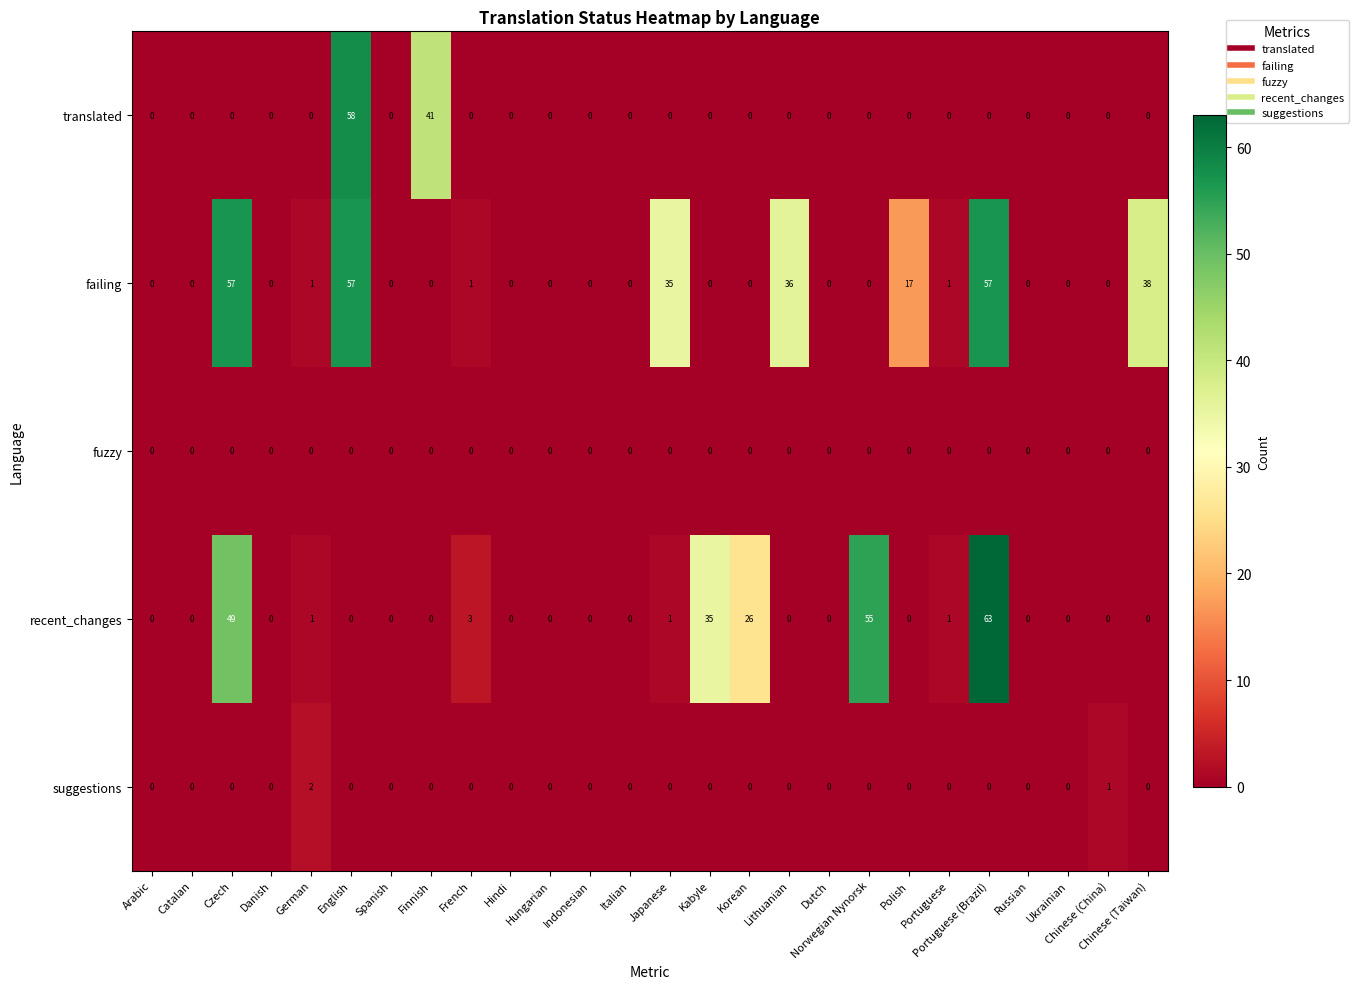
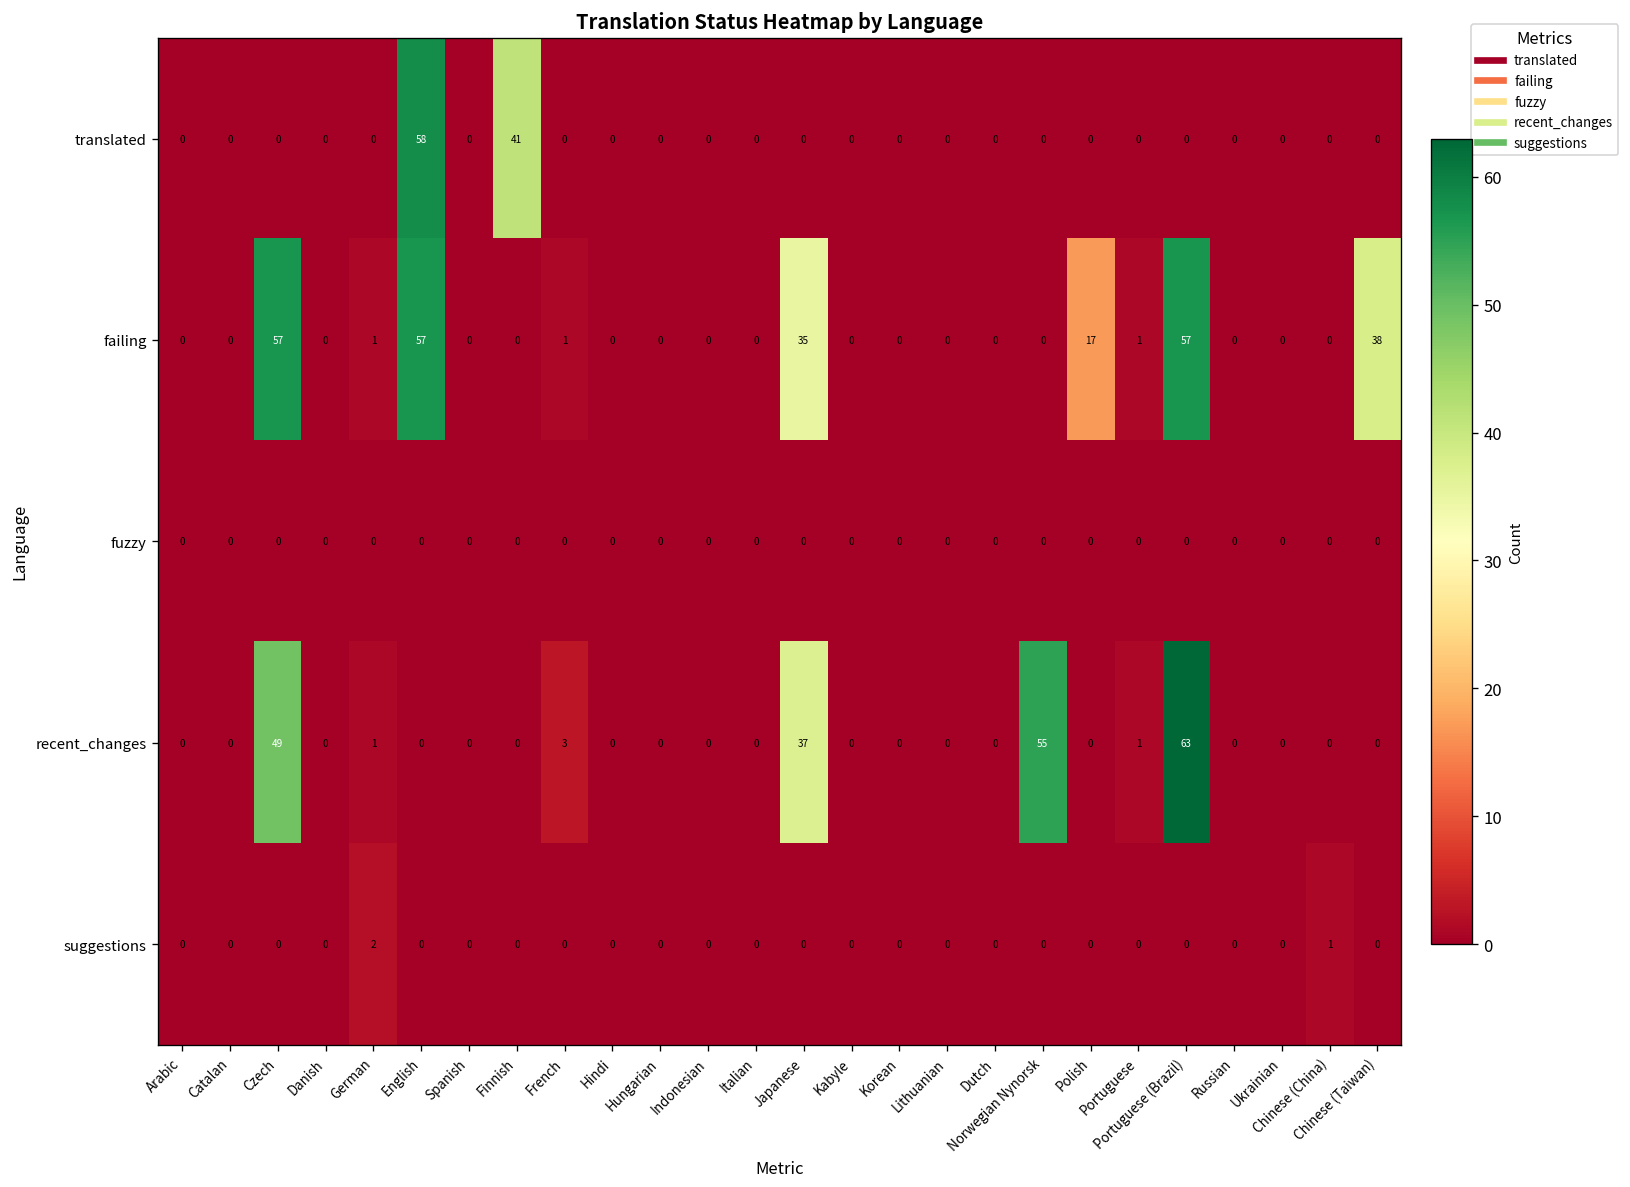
failing, Lithuanian: 36 -> 0
recent_changes, Japanese: 1 -> 37
recent_changes, Kabyle: 35 -> 0
recent_changes, Korean: 26 -> 0
